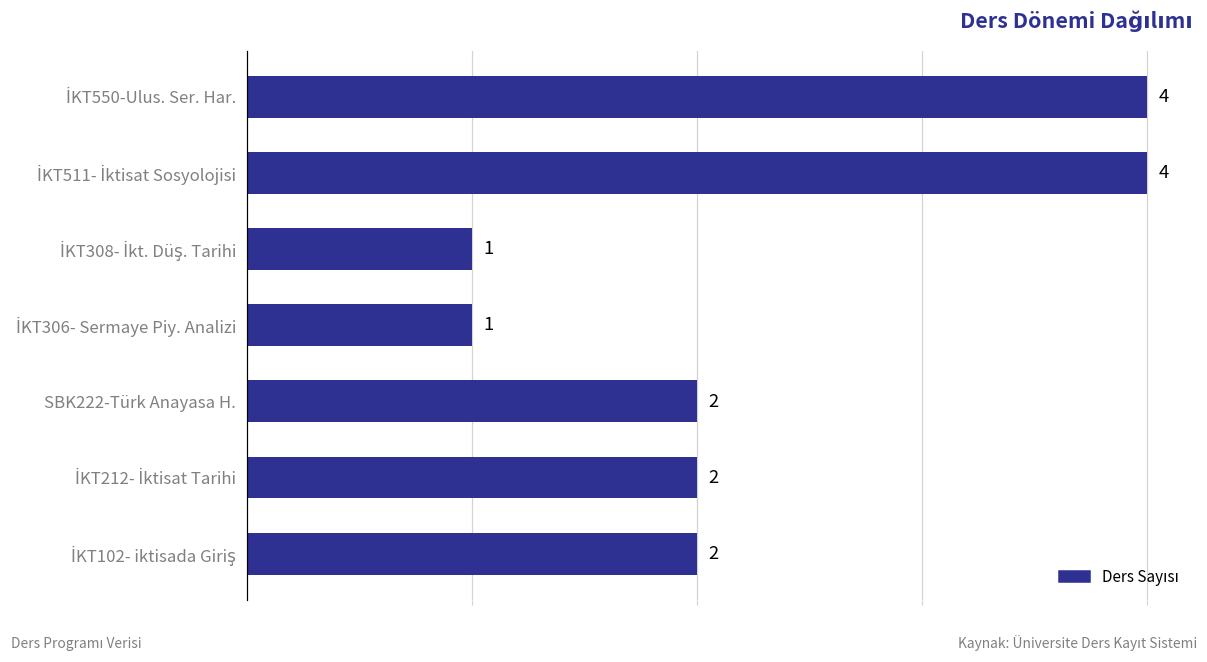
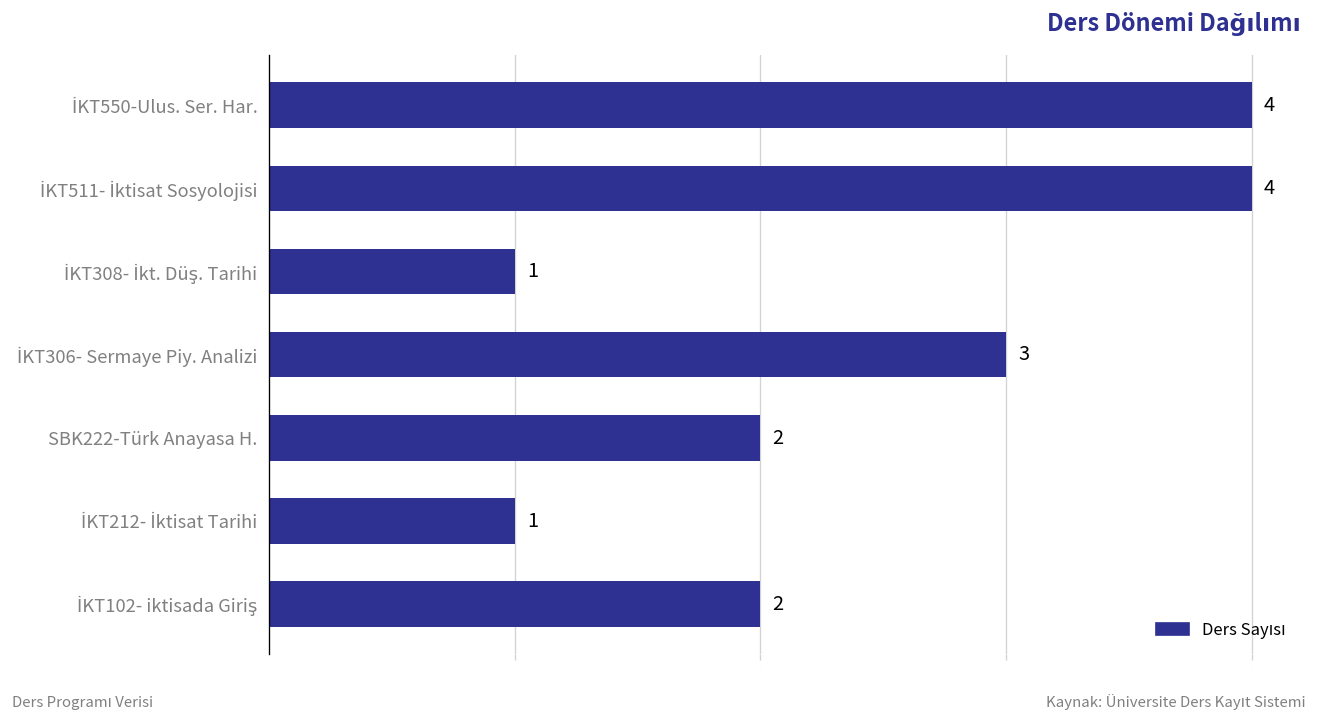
İKT306- Sermaye Piy. Analizi: 1 -> 3
İKT212- İktisat Tarihi: 2 -> 1
